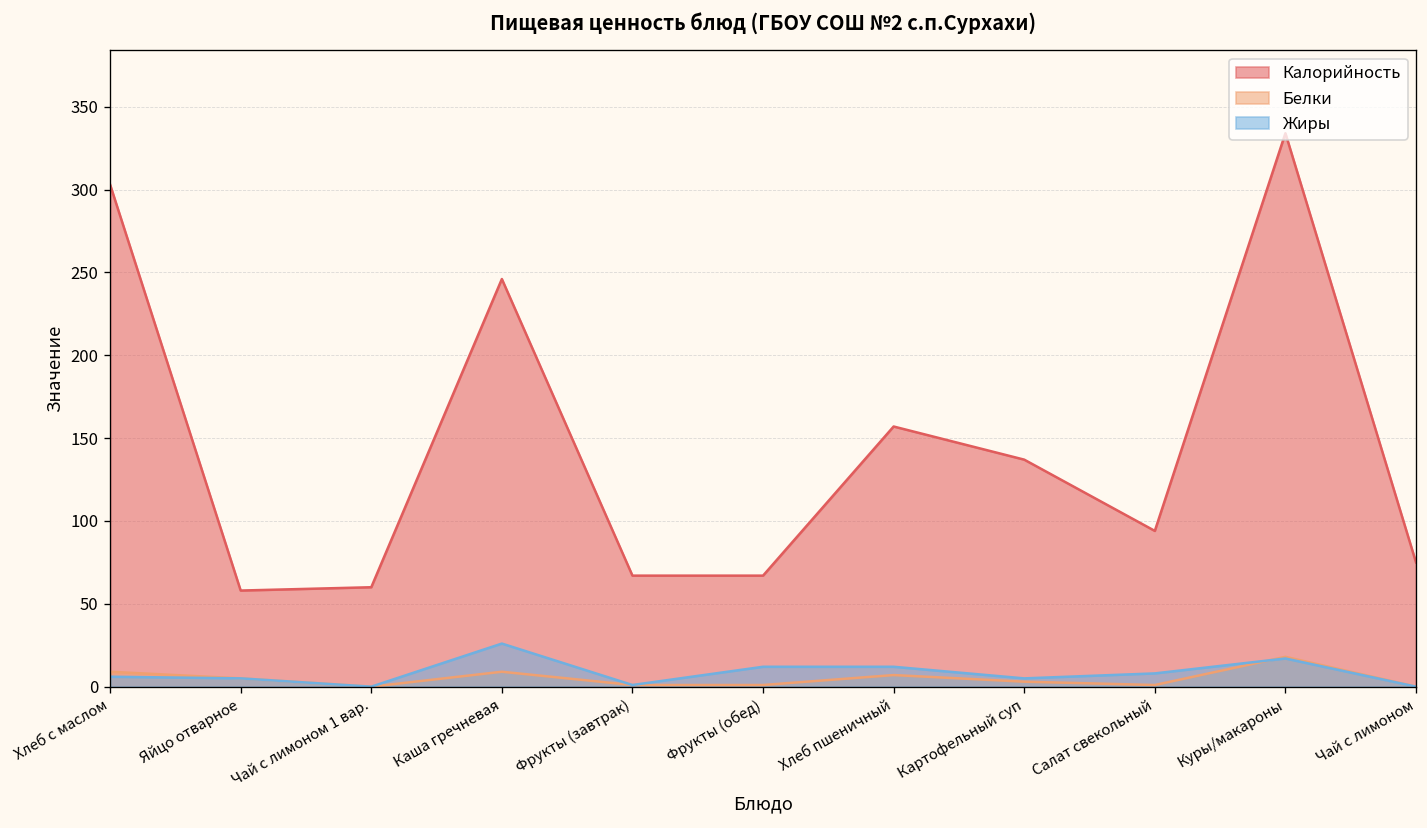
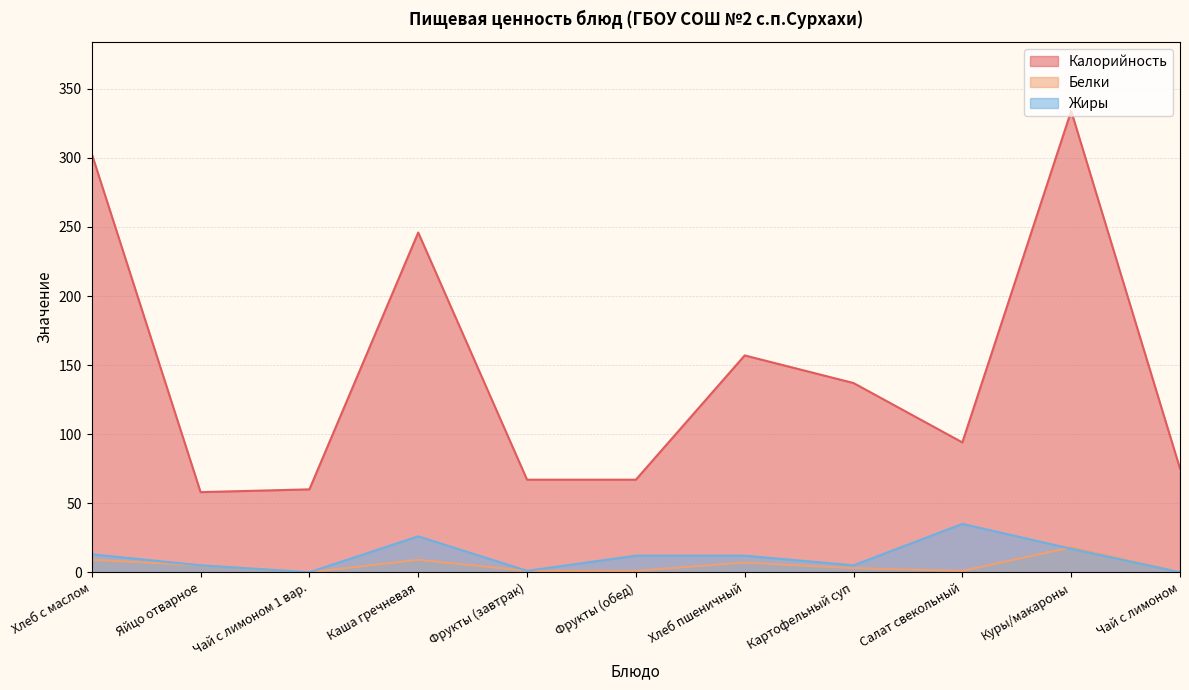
Жиры, Хлеб с маслом: 6 -> 13
Жиры, Салат свекольный: 8 -> 35
